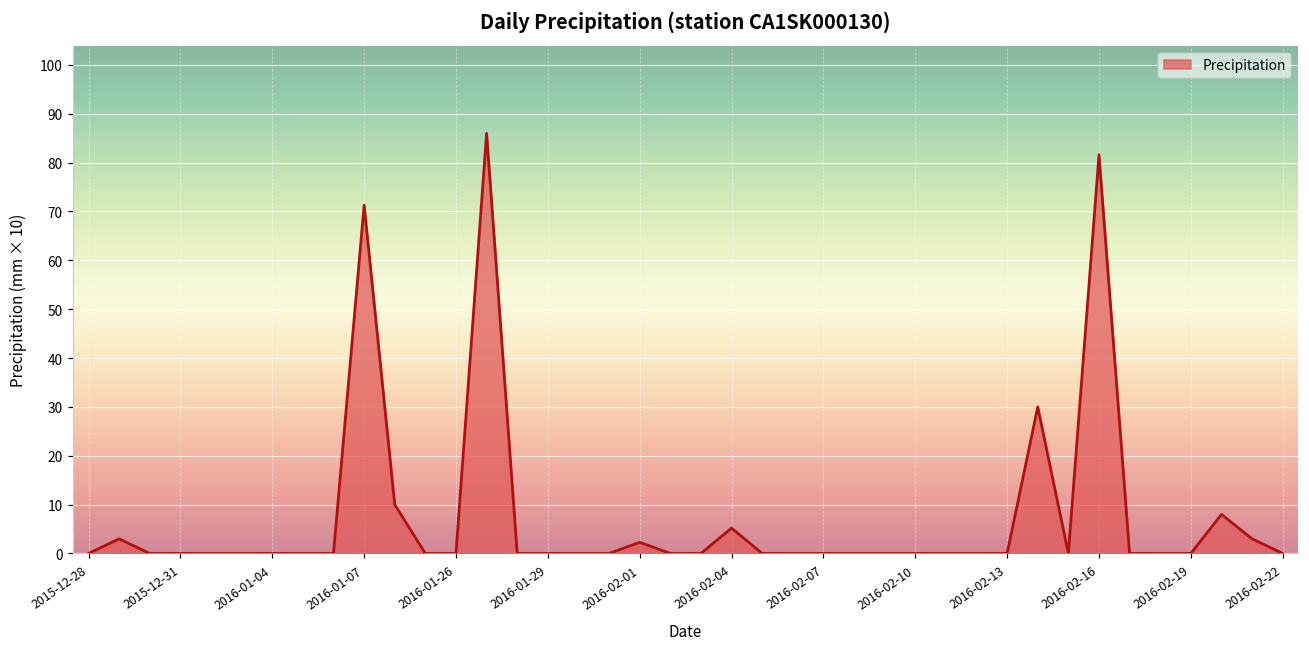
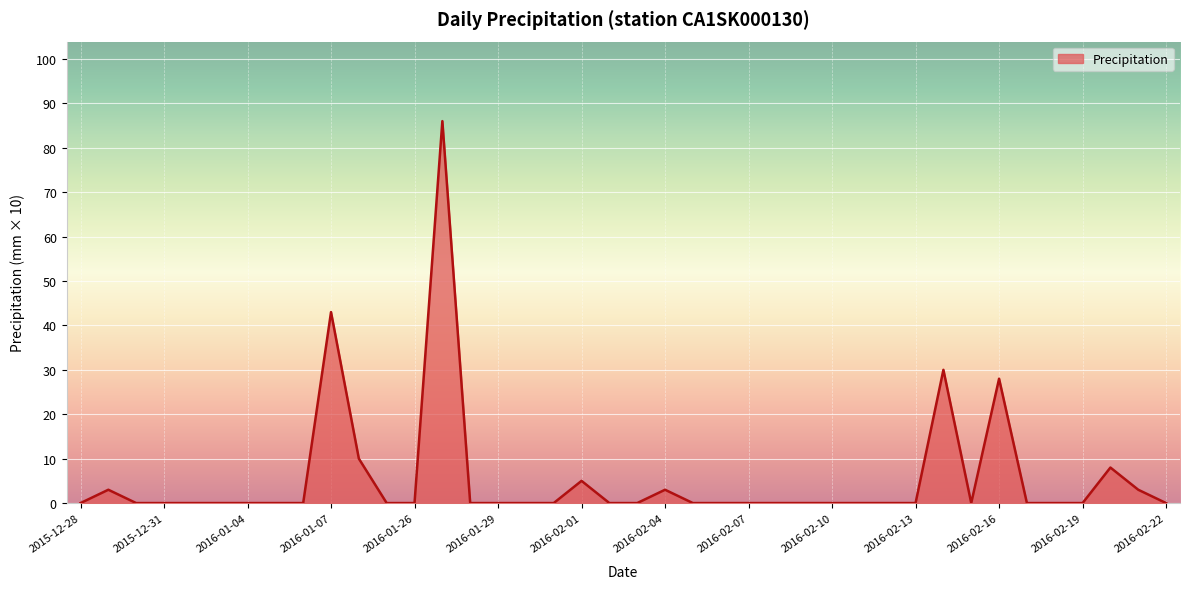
2016-01-07: 71 -> 43
2016-02-01: 2 -> 5
2016-02-04: 5 -> 3
2016-02-16: 82 -> 28
